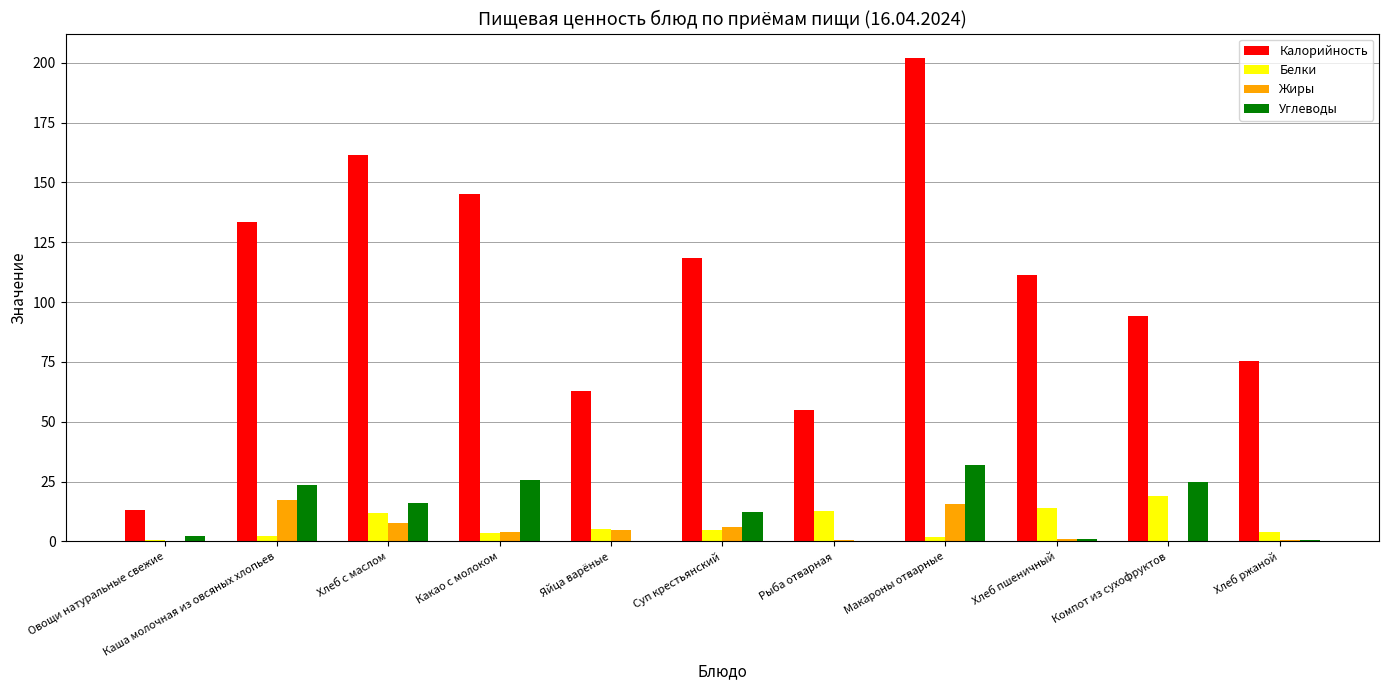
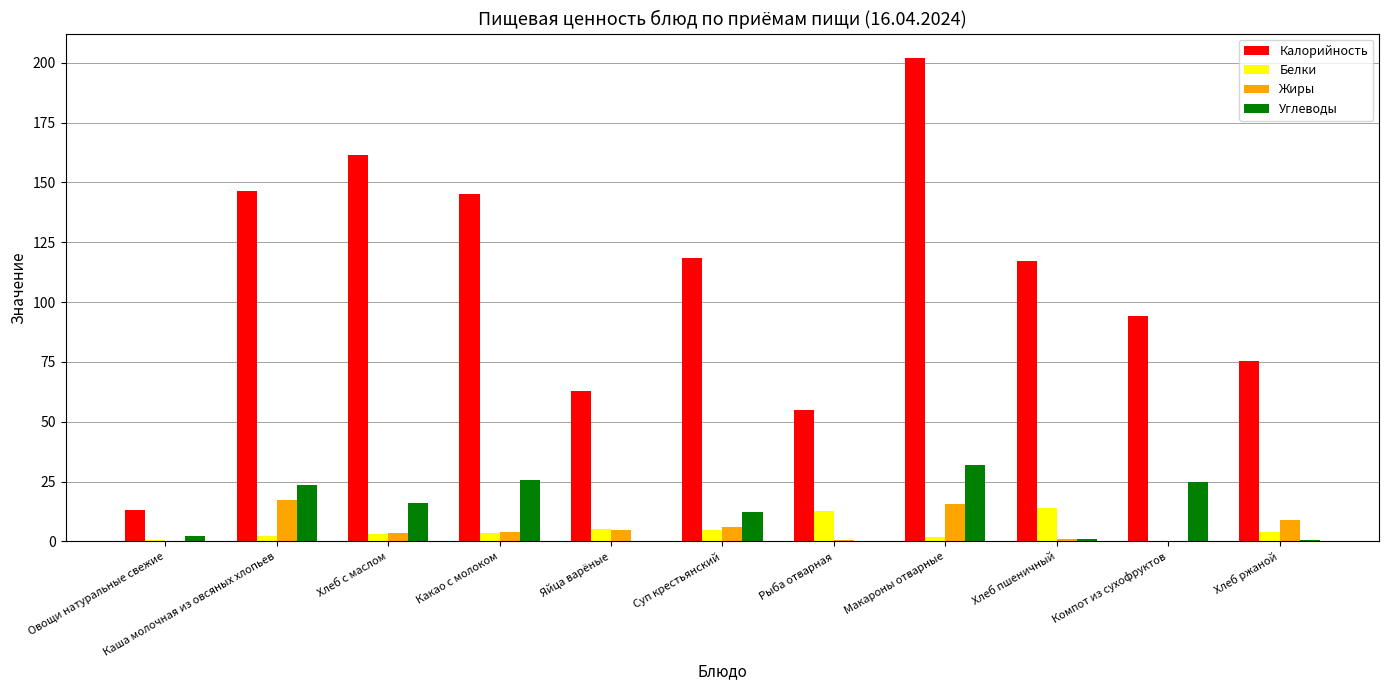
Калорийность, Каша молочная из овсяных хлопьев: 133 -> 146
Белки, Хлеб с маслом: 12 -> 3
Жиры, Хлеб с маслом: 8 -> 4
Калорийность, Хлеб пшеничный: 111 -> 117
Белки, Компот из сухофруктов: 19 -> 0
Жиры, Хлеб ржаной: 1 -> 9
